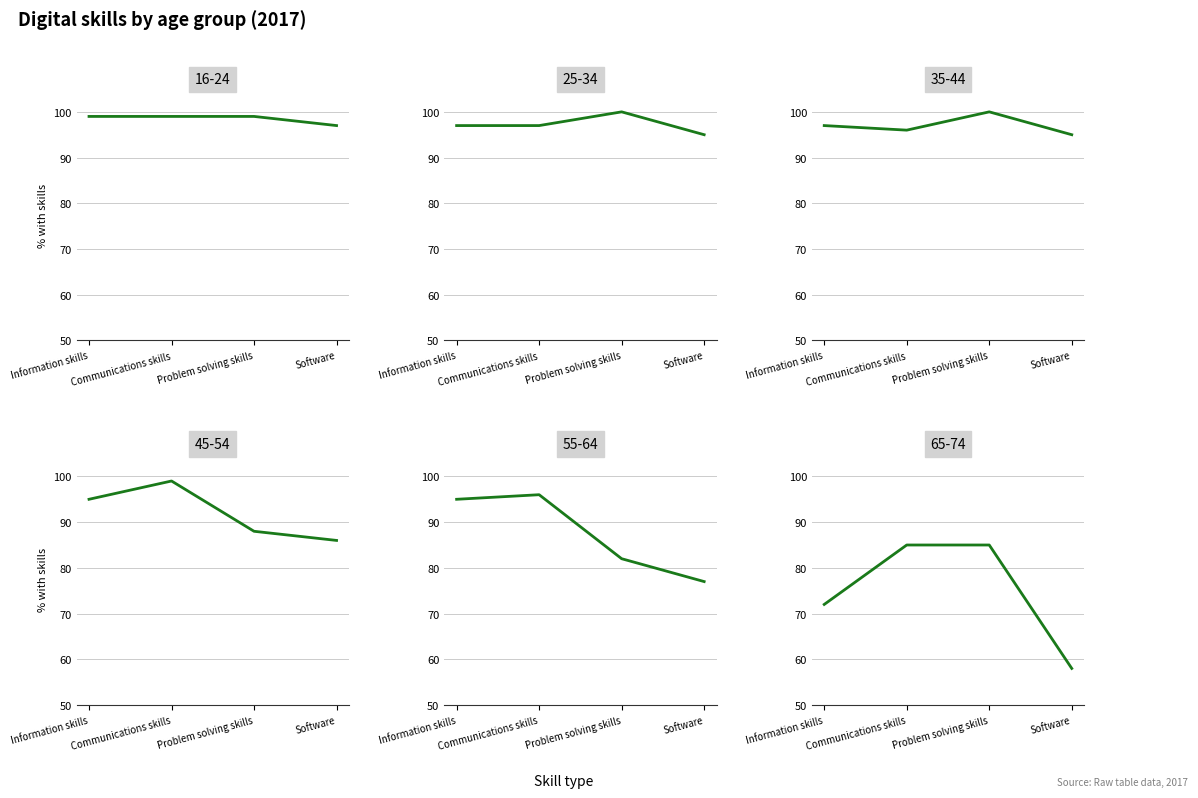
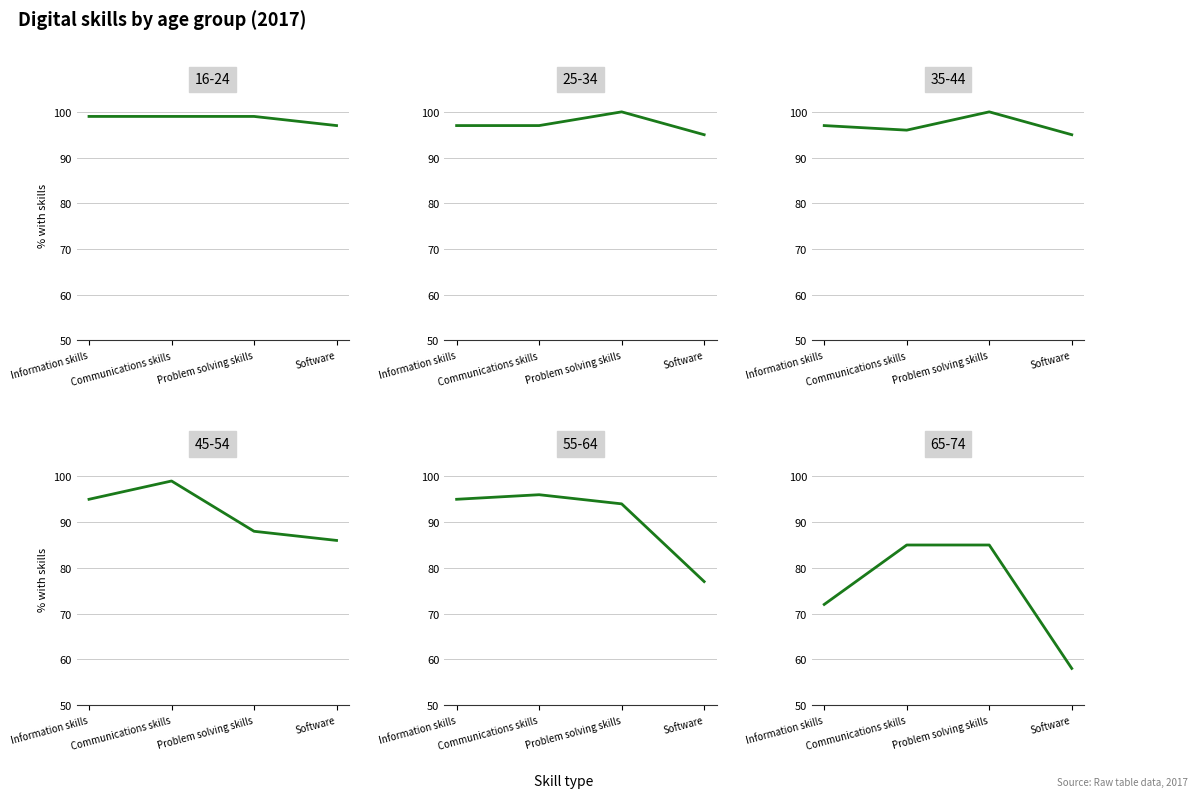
55-64, Problem solving skills: 82 -> 94
